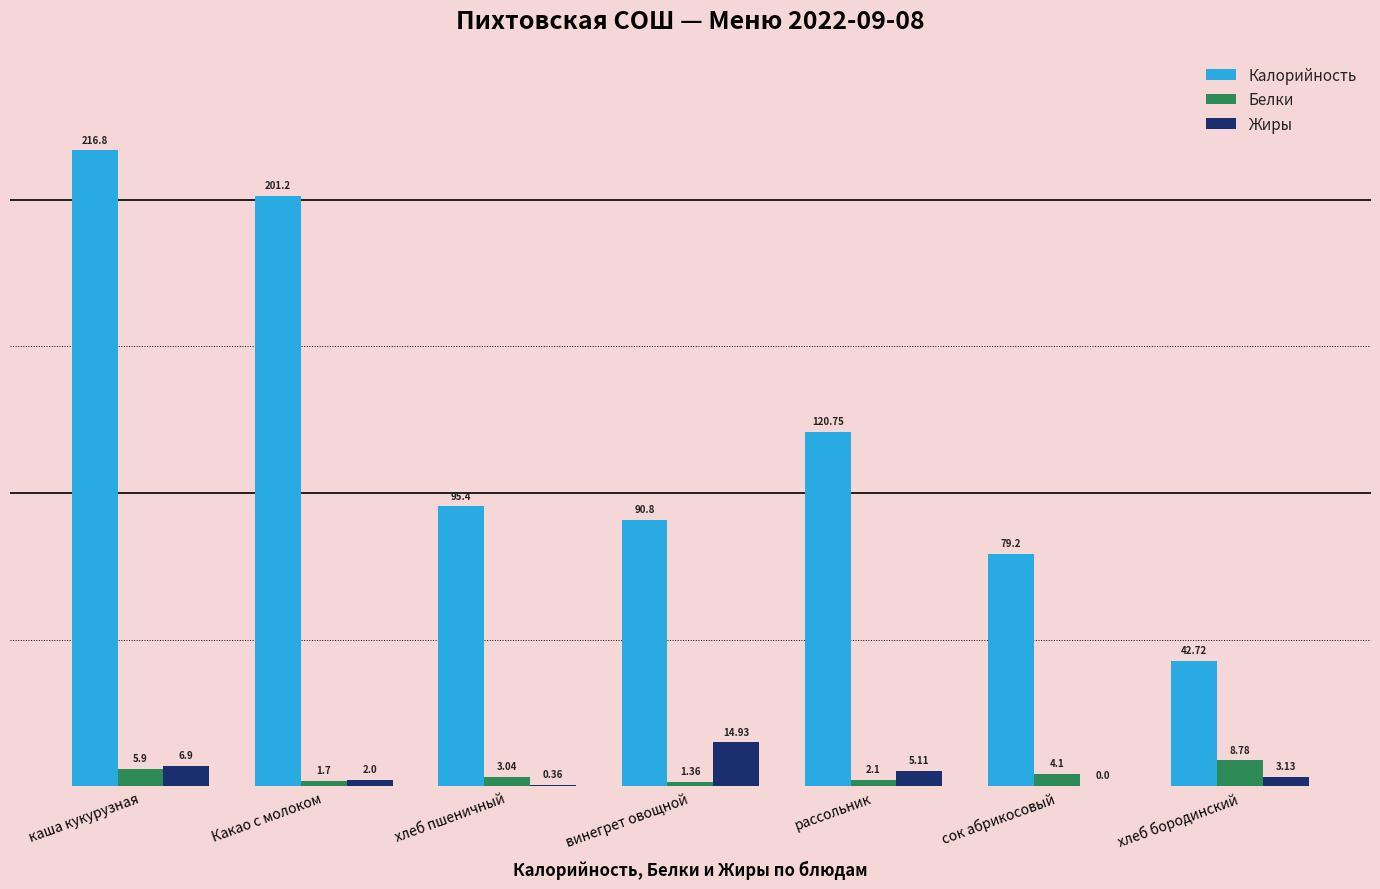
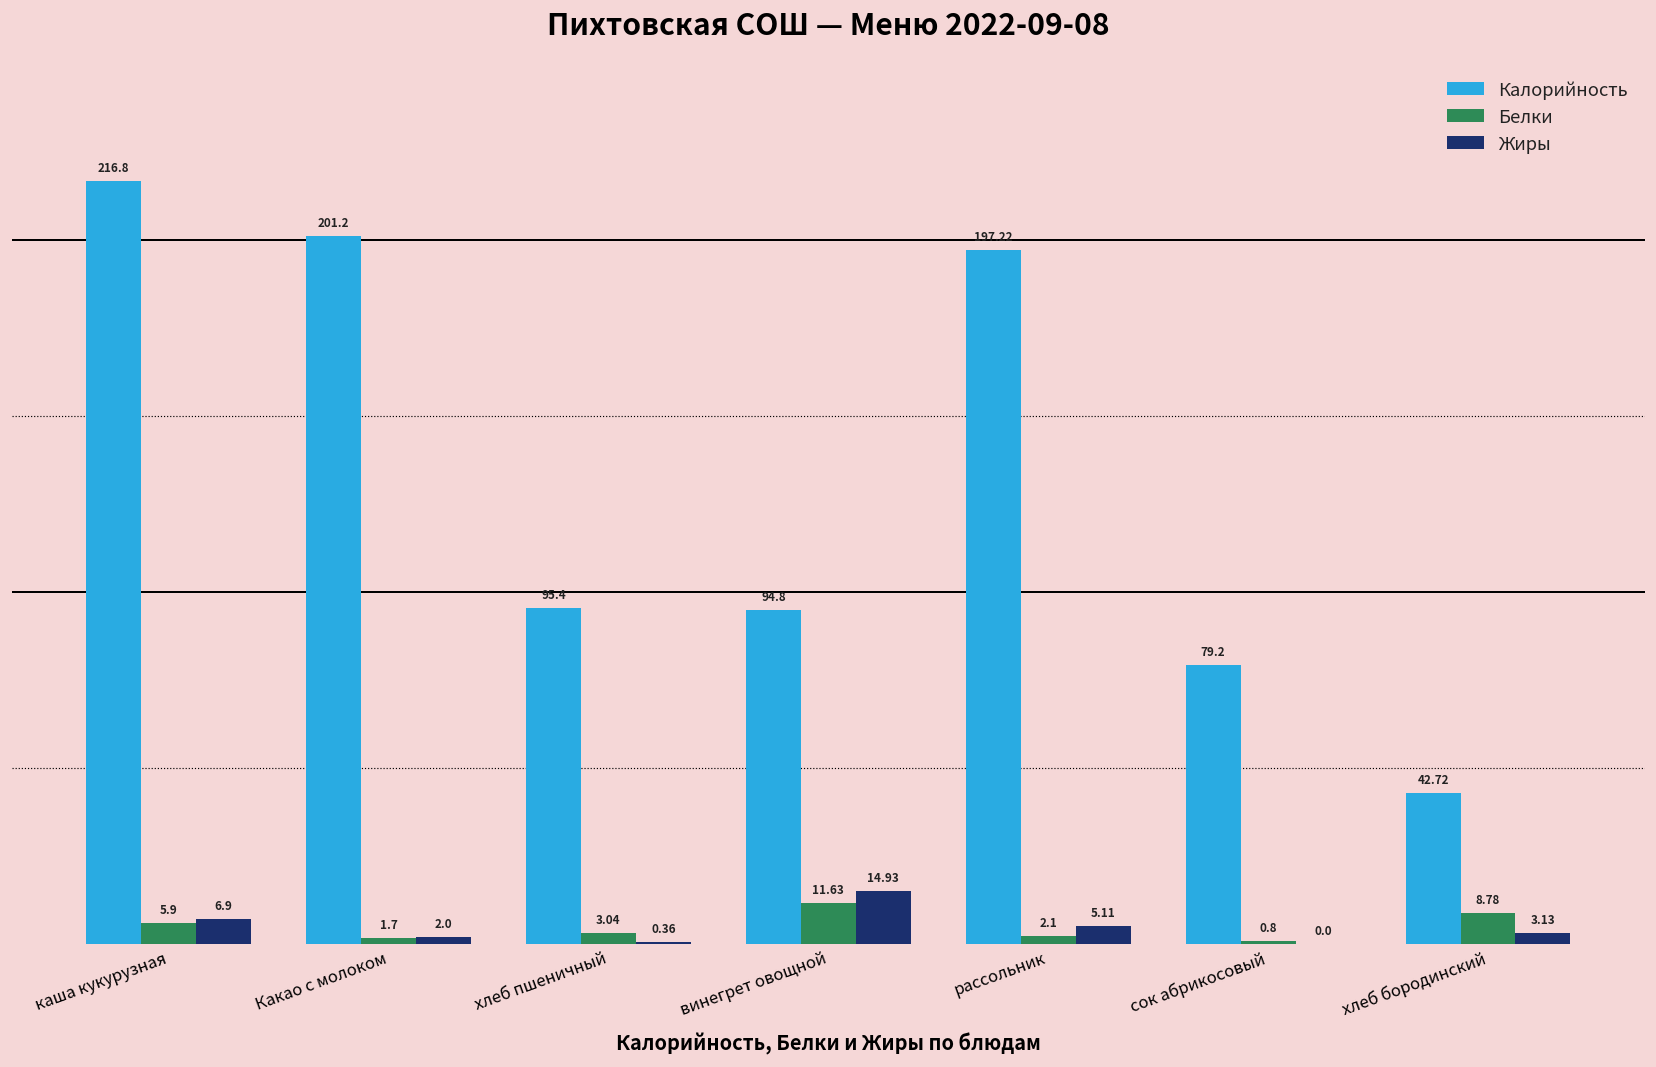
Калорийность, винегрет овощной: 90.8 -> 94.8
Белки, винегрет овощной: 1.36 -> 11.63
Калорийность, рассольник: 120.75 -> 197.22
Белки, сок абрикосовый: 4.1 -> 0.8
